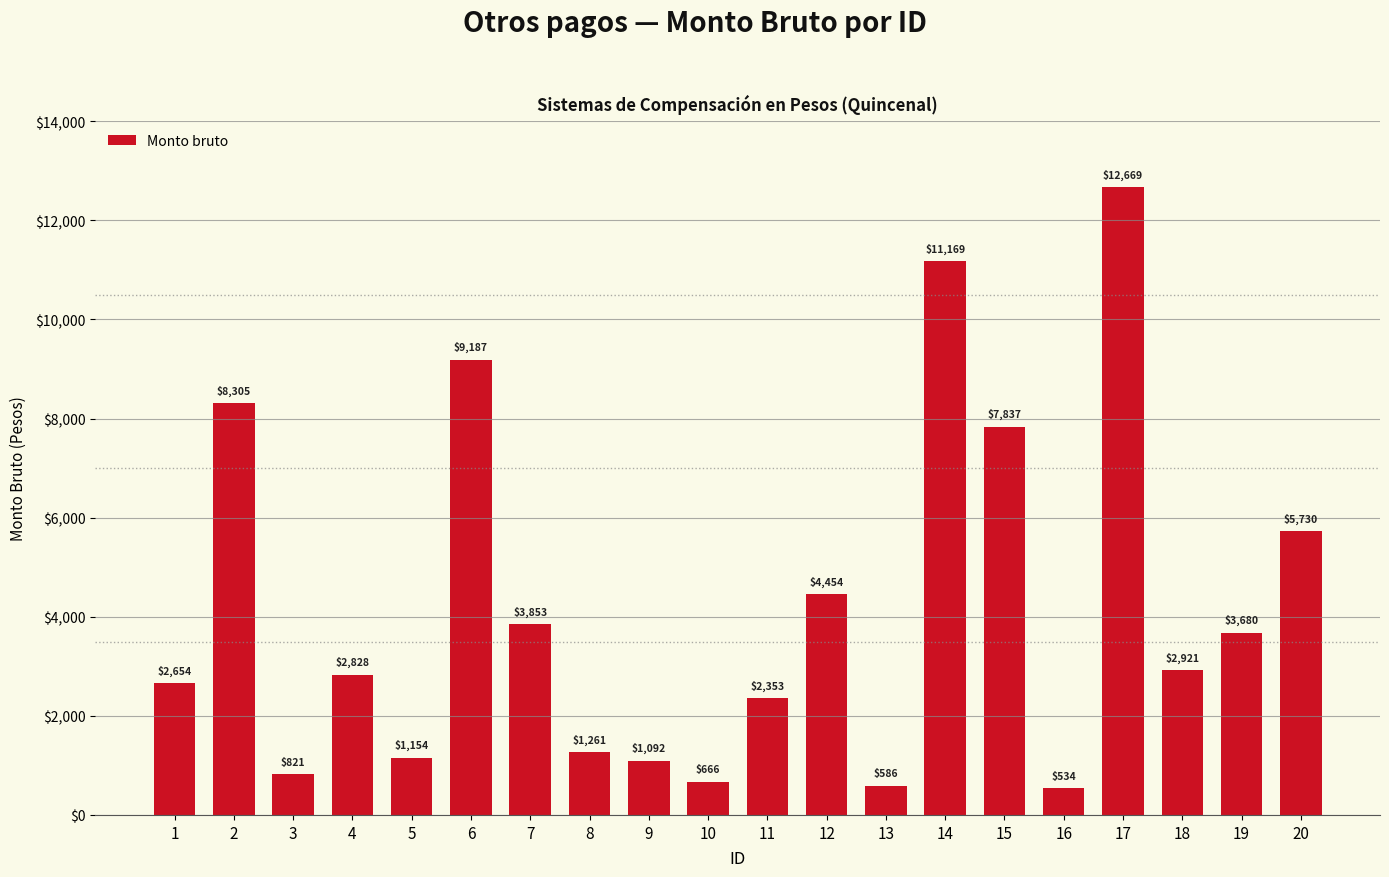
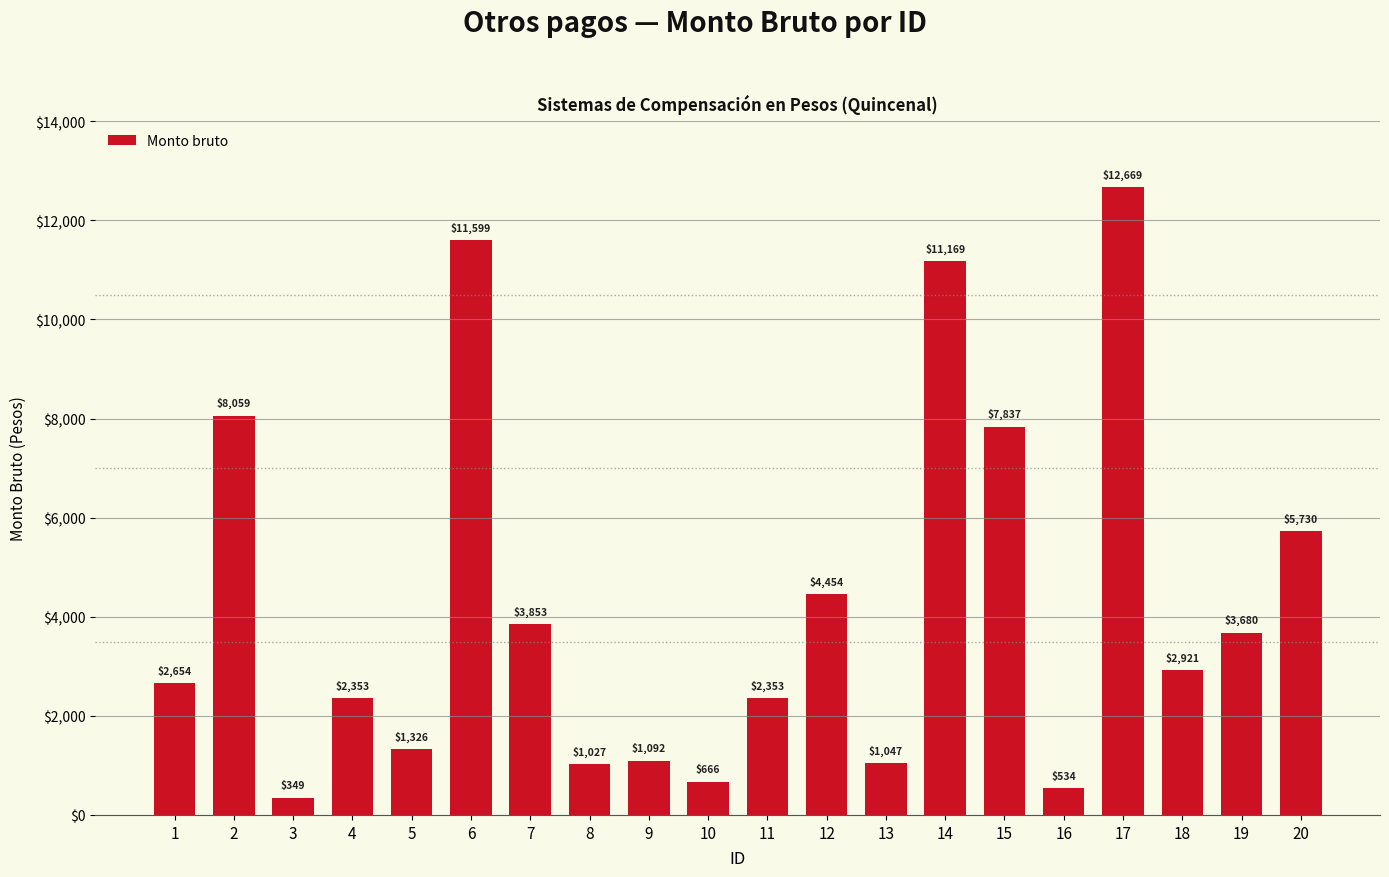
2: $8,305 -> $8,059
3: $821 -> $349
4: $2,828 -> $2,353
5: $1,154 -> $1,326
6: $9,187 -> $11,599
8: $1,261 -> $1,027
13: $586 -> $1,047
